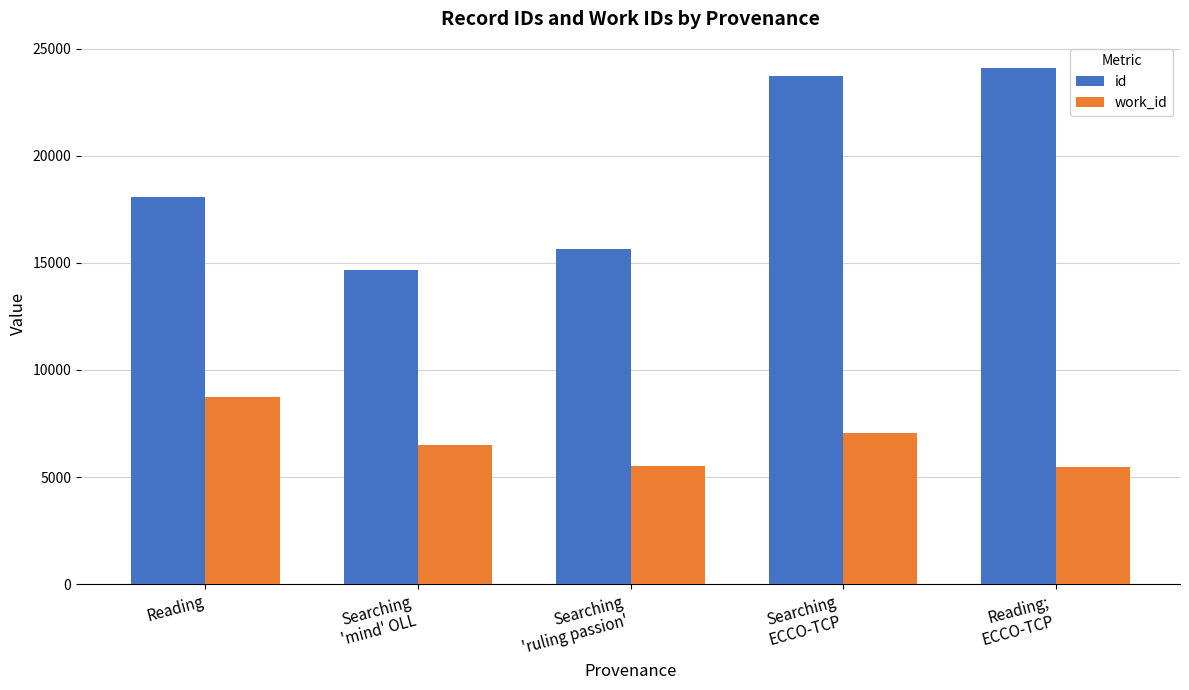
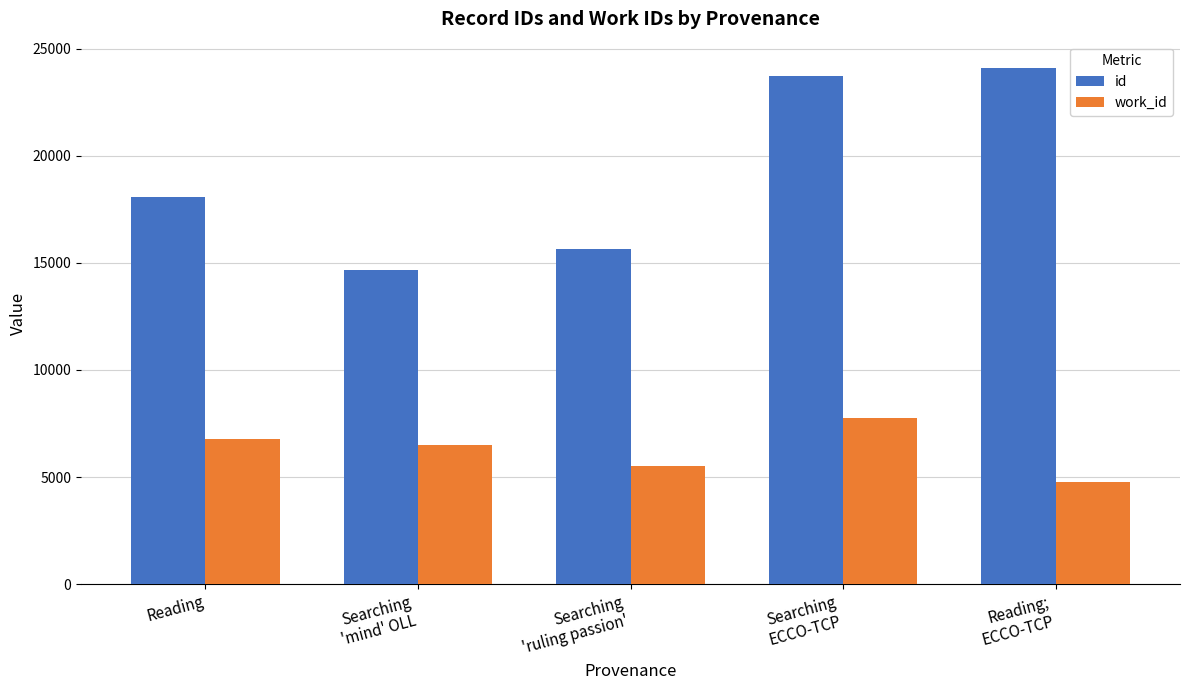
work_id, Reading: 8700 -> 6800
work_id, Searching ECCO-TCP: 7100 -> 7800
work_id, Reading; ECCO-TCP: 5500 -> 4800
